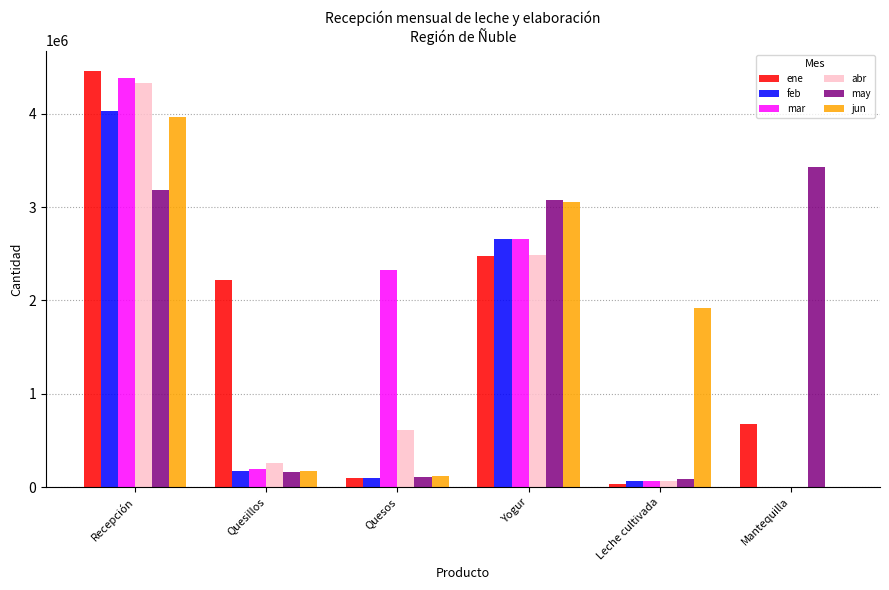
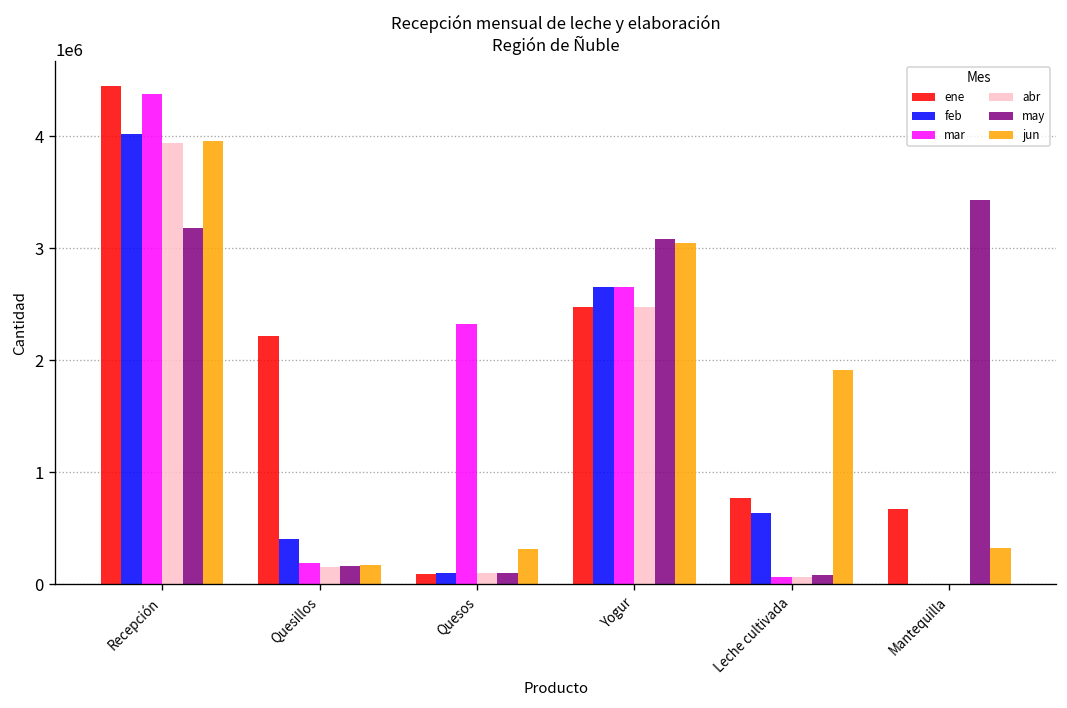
abr, Recepción: 4300000 -> 3900000
feb, Quesillos: 200000 -> 400000
abr, Quesillos: 300000 -> 200000
abr, Quesos: 600000 -> 100000
jun, Quesos: 100000 -> 300000
ene, Leche cultivada: 0 -> 800000
feb, Leche cultivada: 100000 -> 600000
jun, Mantequilla: 0 -> 300000
